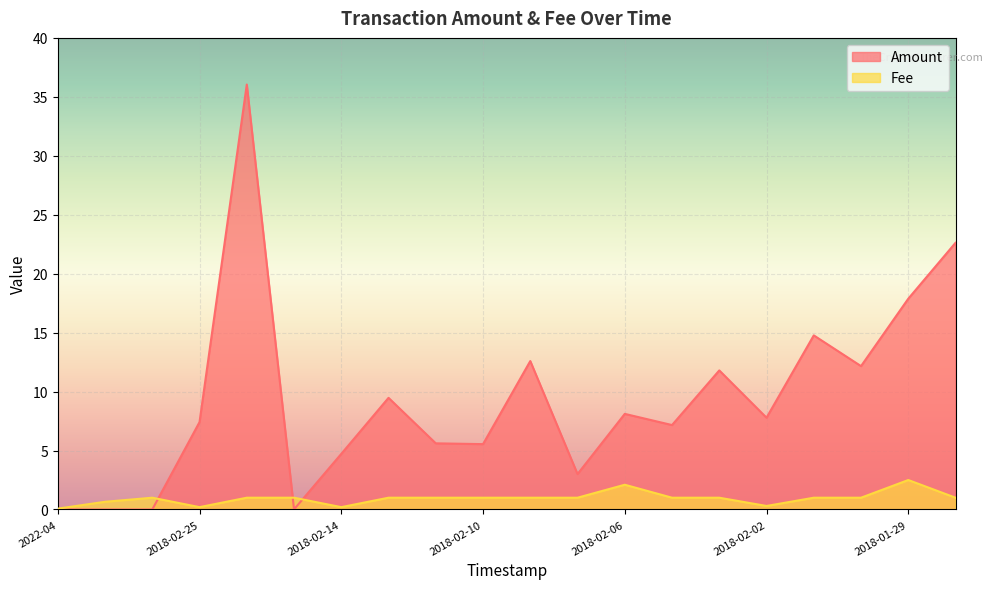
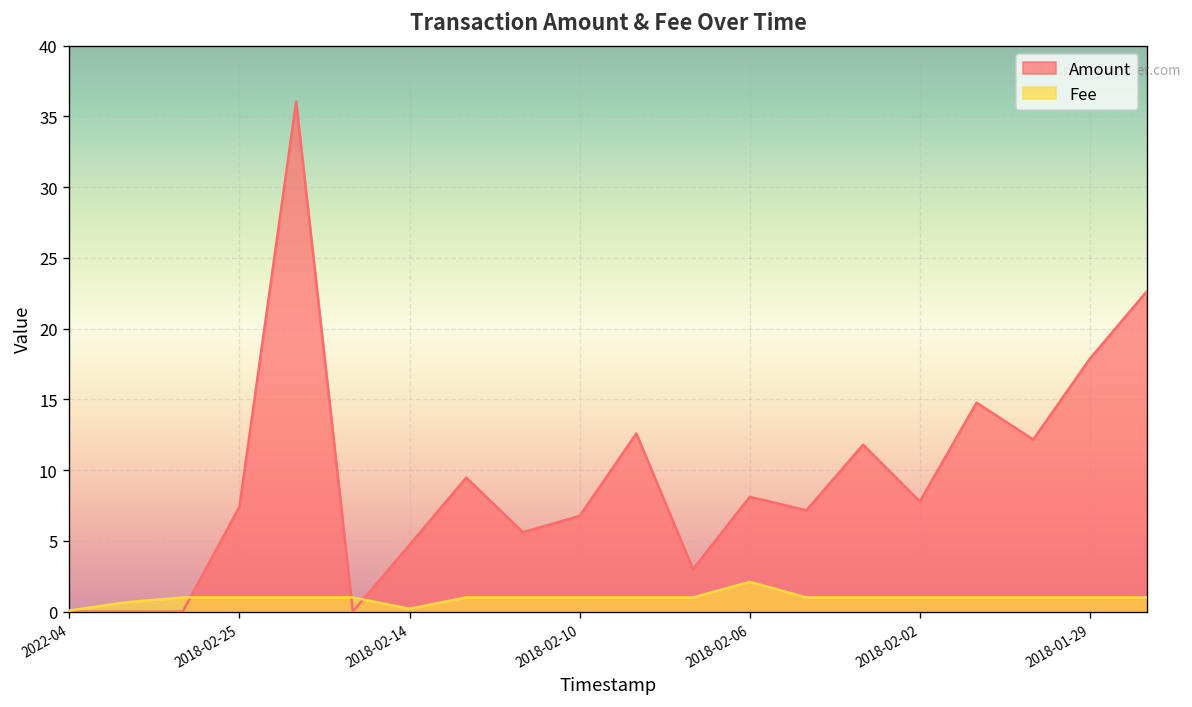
Fee, 2018-02-25: 0.2 -> 1.0
Amount, 2018-02-10: 5.5 -> 6.8
Fee, 2018-02-02: 0.3 -> 1.0
Fee, 2018-01-29: 2.5 -> 1.0
